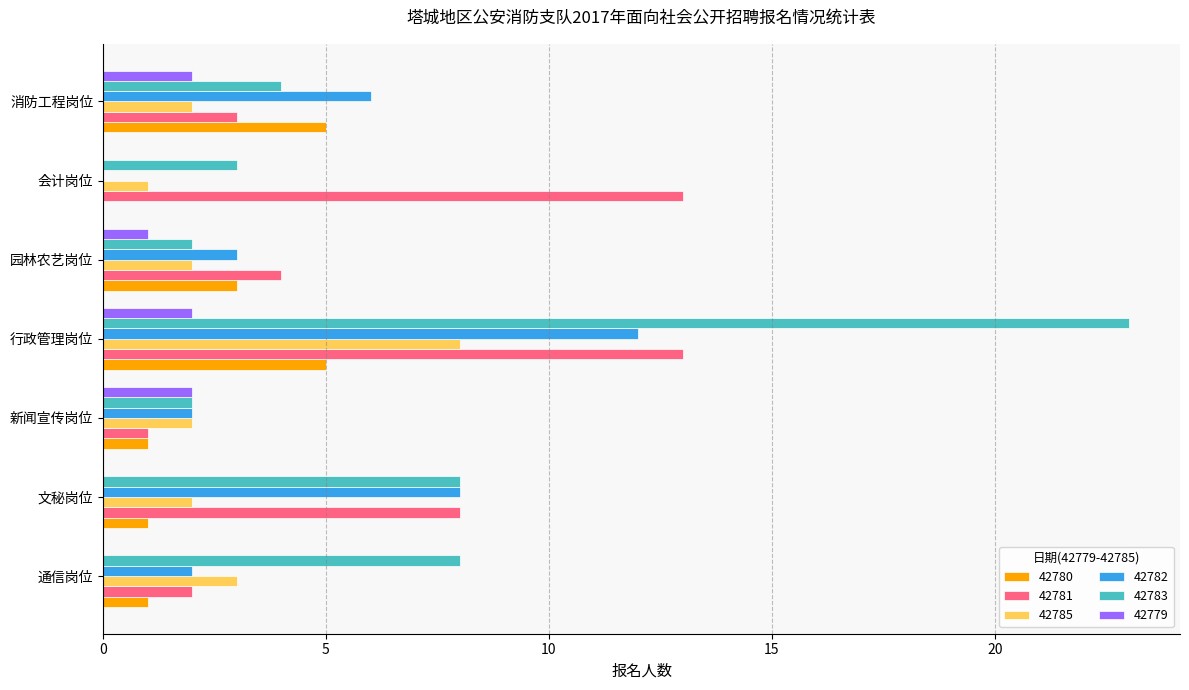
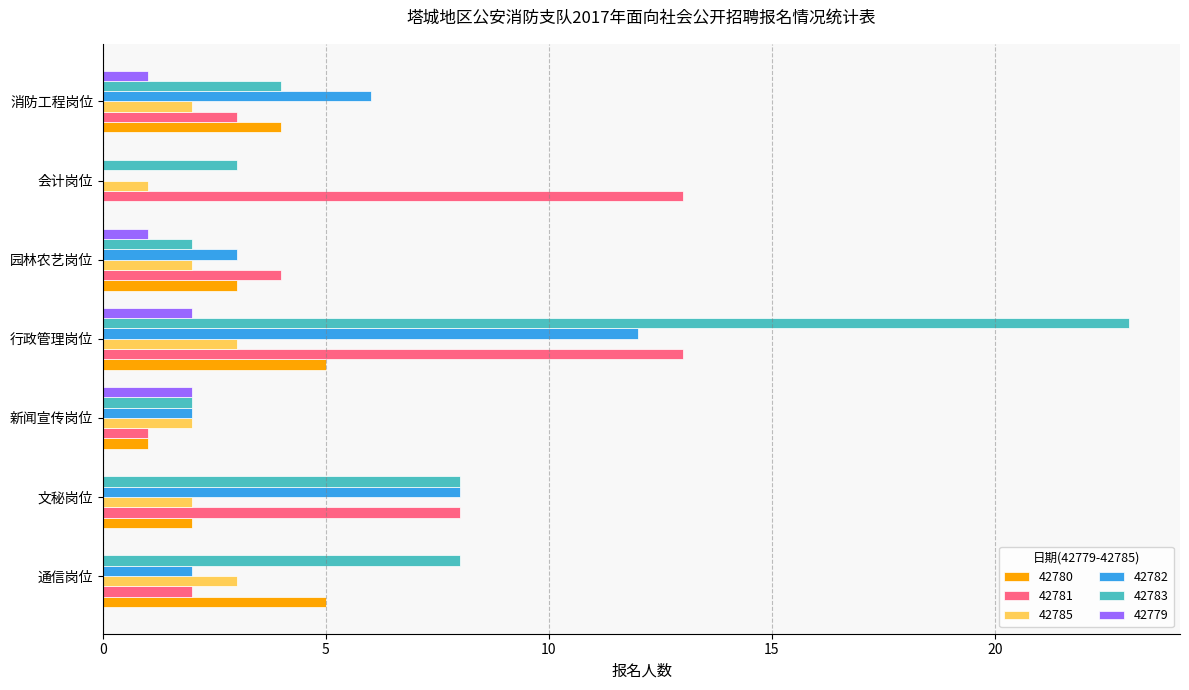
42779, 消防工程岗位: 2 -> 1
42780, 消防工程岗位: 5 -> 4
42785, 行政管理岗位: 8 -> 3
42780, 文秘岗位: 1 -> 2
42780, 通信岗位: 1 -> 5
